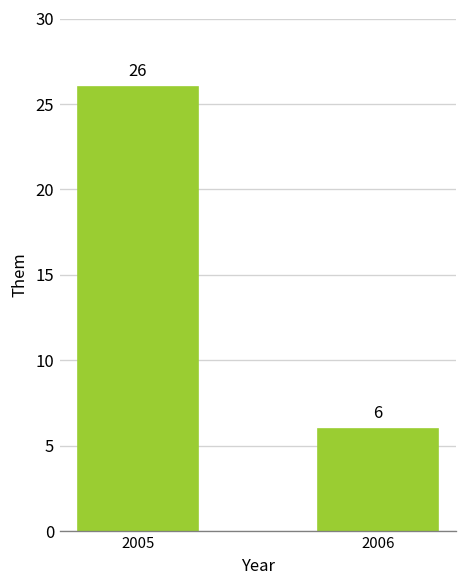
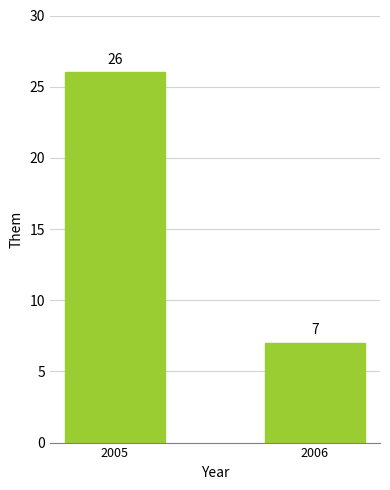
2006: 6 -> 7
